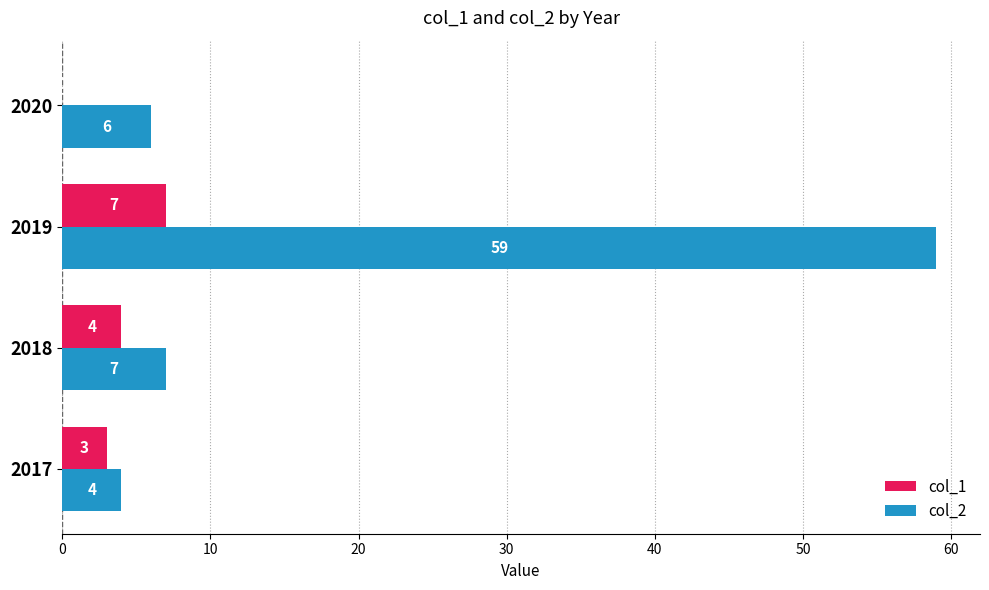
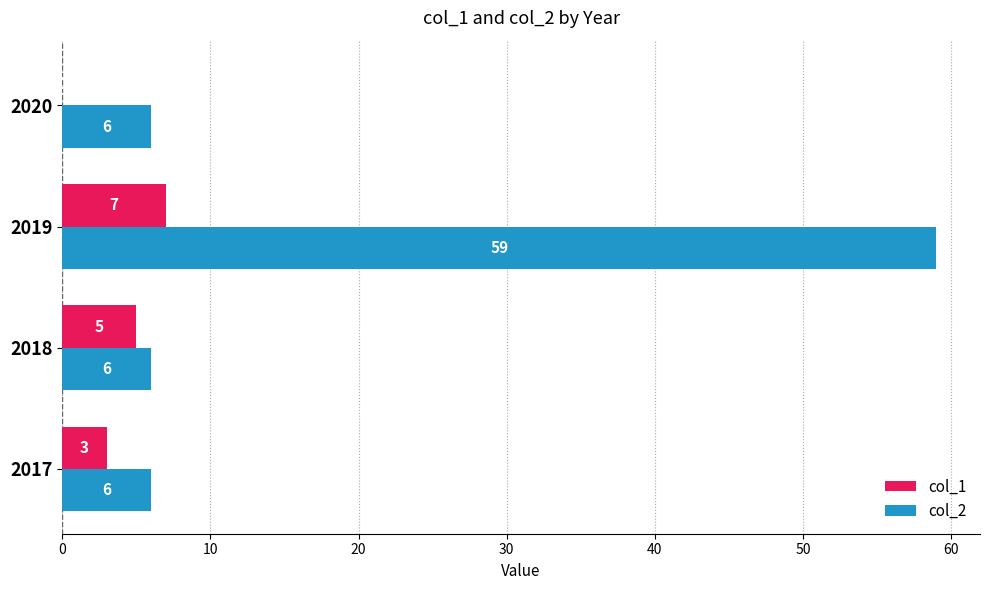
col_1, 2018: 4 -> 5
col_2, 2018: 7 -> 6
col_2, 2017: 4 -> 6
